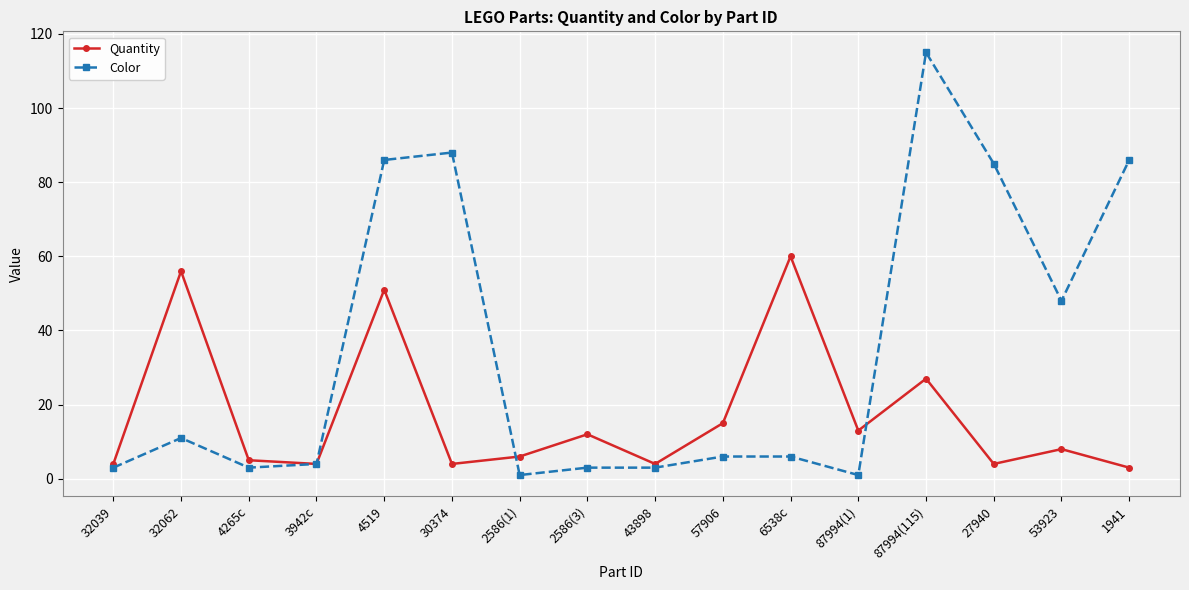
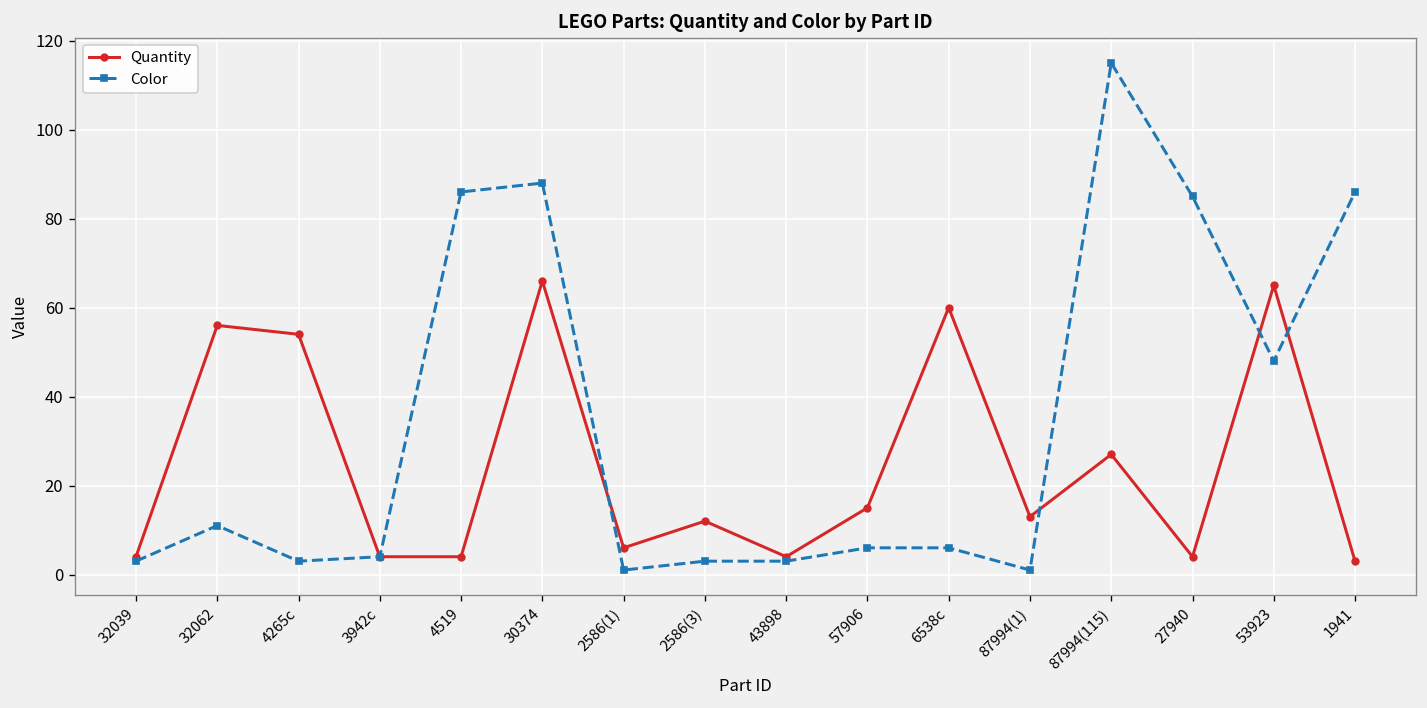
Quantity, 4265c: 5 -> 54
Quantity, 4519: 51 -> 4
Quantity, 30374: 4 -> 66
Quantity, 53923: 8 -> 65
